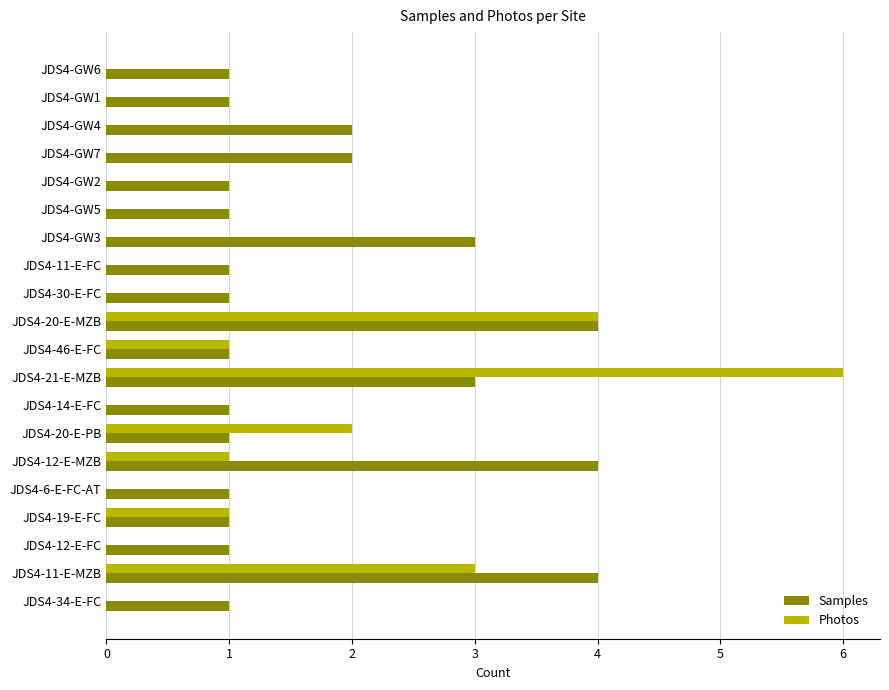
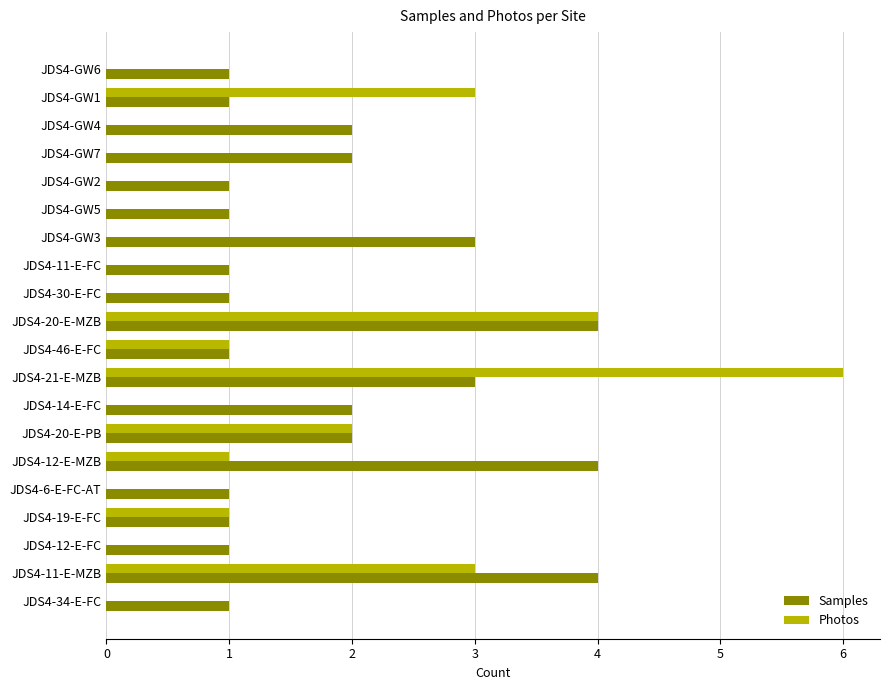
Photos, JDS4-GW1: 0 -> 3
Samples, JDS4-14-E-FC: 1 -> 2
Samples, JDS4-20-E-PB: 1 -> 2
